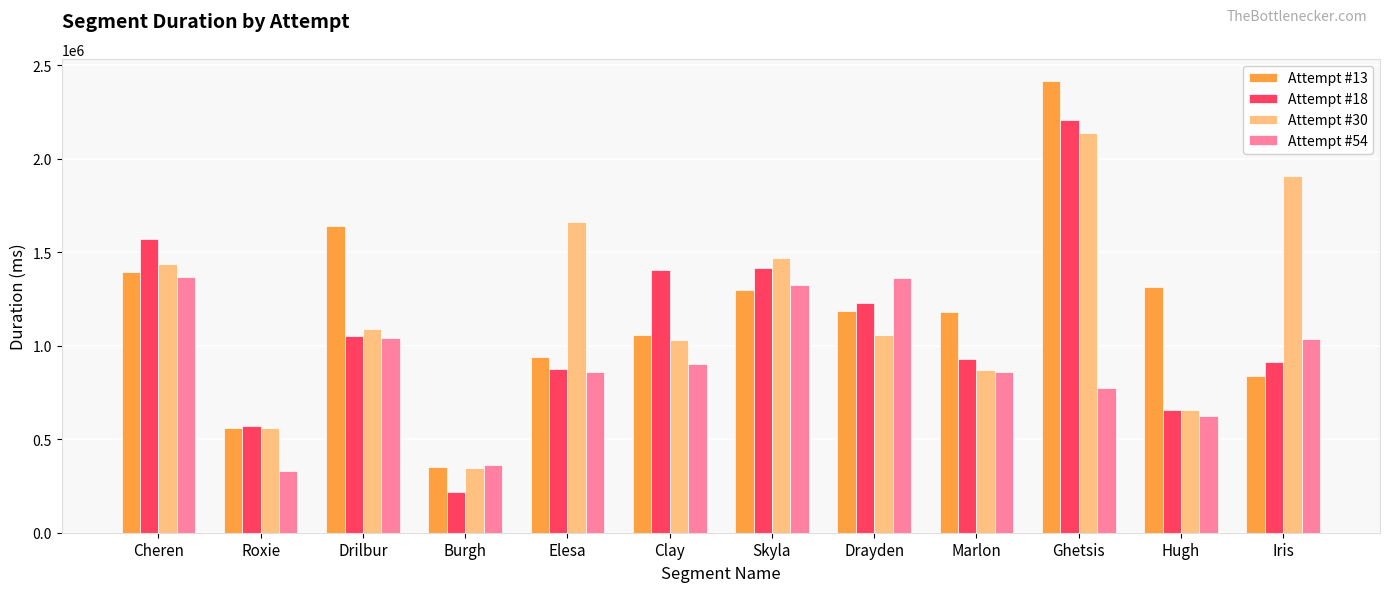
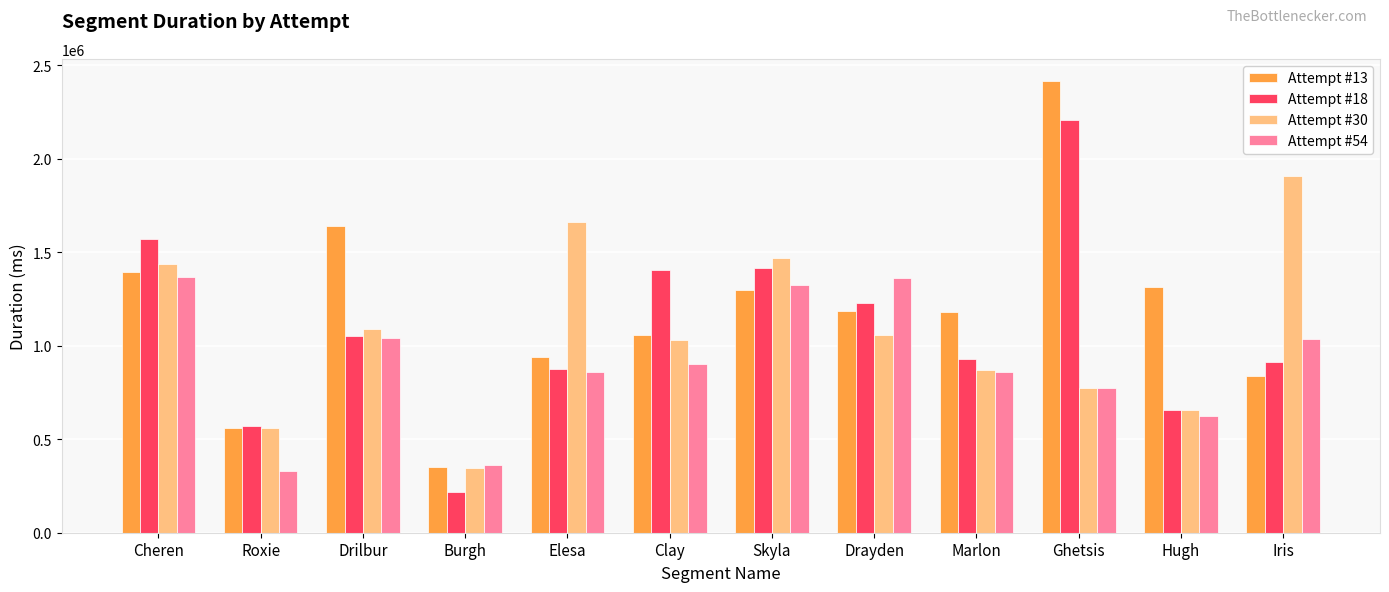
Attempt #30, Ghetsis: 2140000 -> 770000
